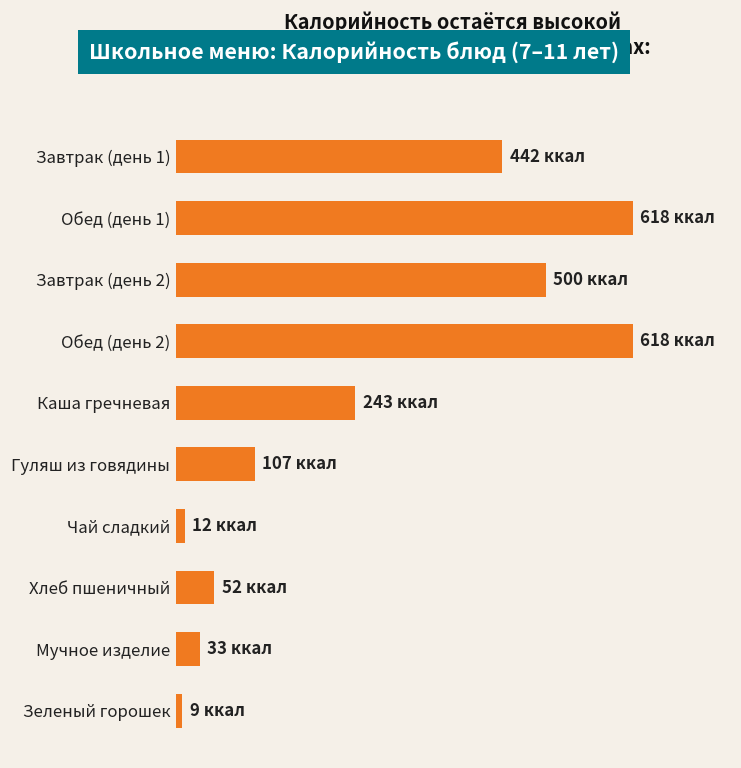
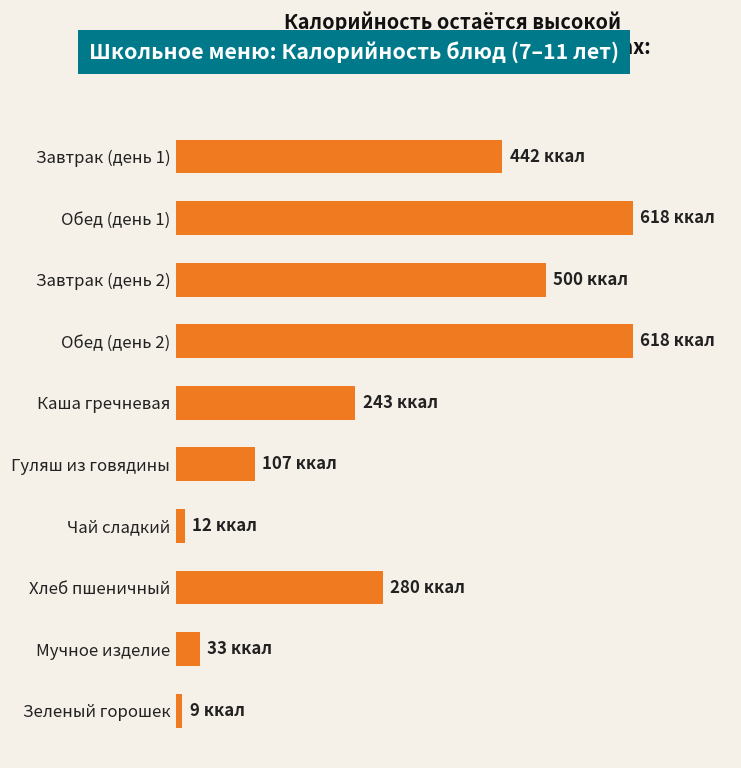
Хлеб пшеничный: 52 -> 280
